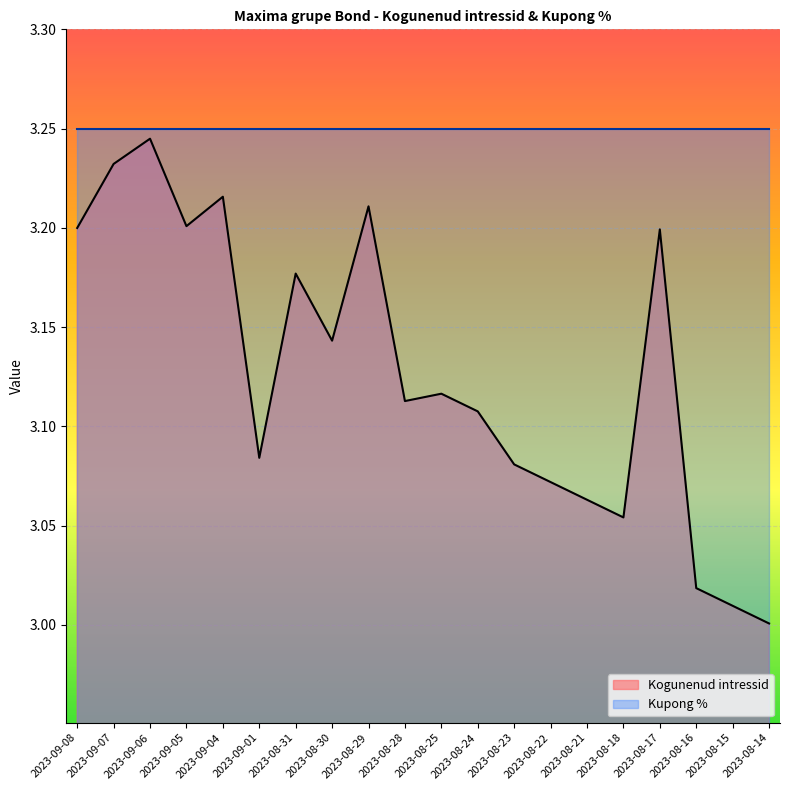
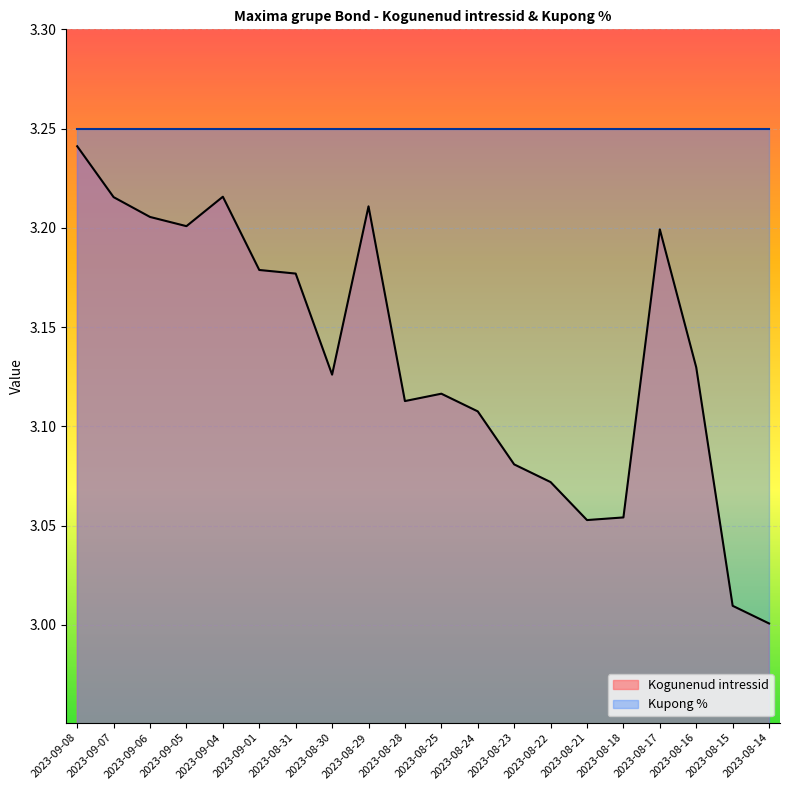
Kogunenud intressid, 2023-09-08: 3.200 -> 3.241
Kogunenud intressid, 2023-09-07: 3.232 -> 3.215
Kogunenud intressid, 2023-09-06: 3.245 -> 3.205
Kogunenud intressid, 2023-09-01: 3.084 -> 3.179
Kogunenud intressid, 2023-08-30: 3.143 -> 3.126
Kogunenud intressid, 2023-08-21: 3.063 -> 3.053
Kogunenud intressid, 2023-08-16: 3.018 -> 3.130
